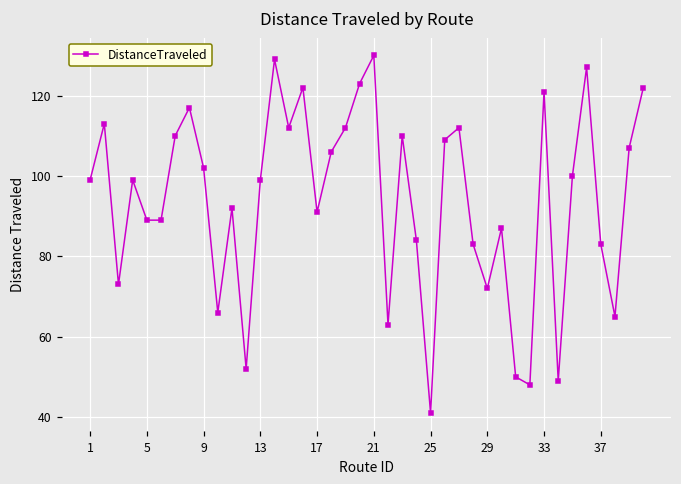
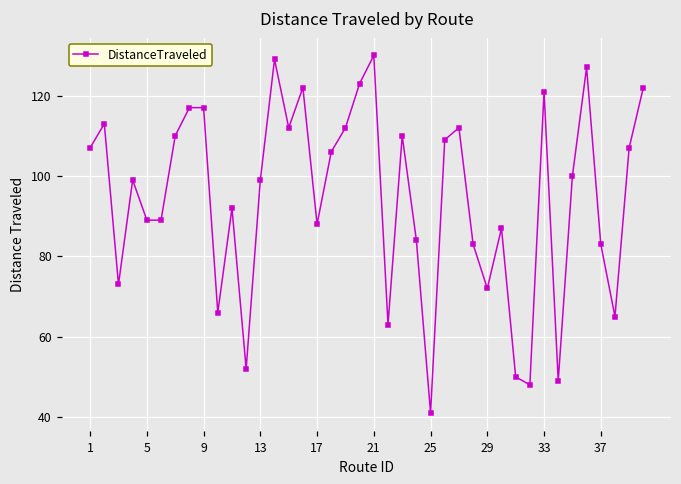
1: 99 -> 107
9: 102 -> 117
17: 91 -> 88
